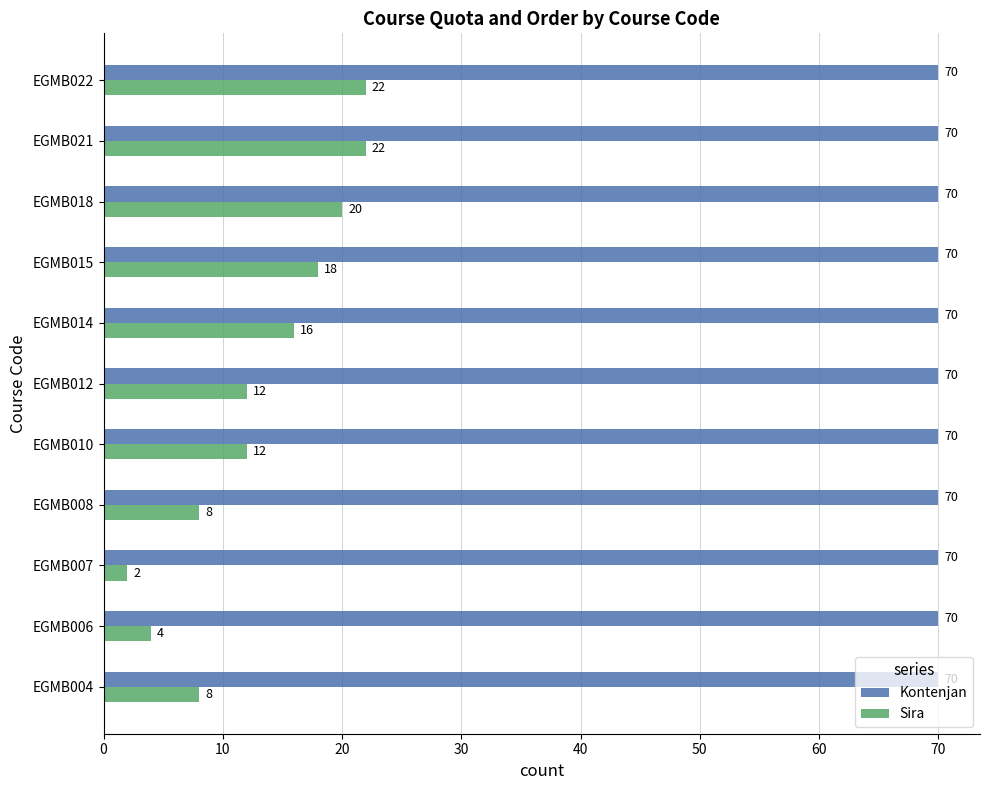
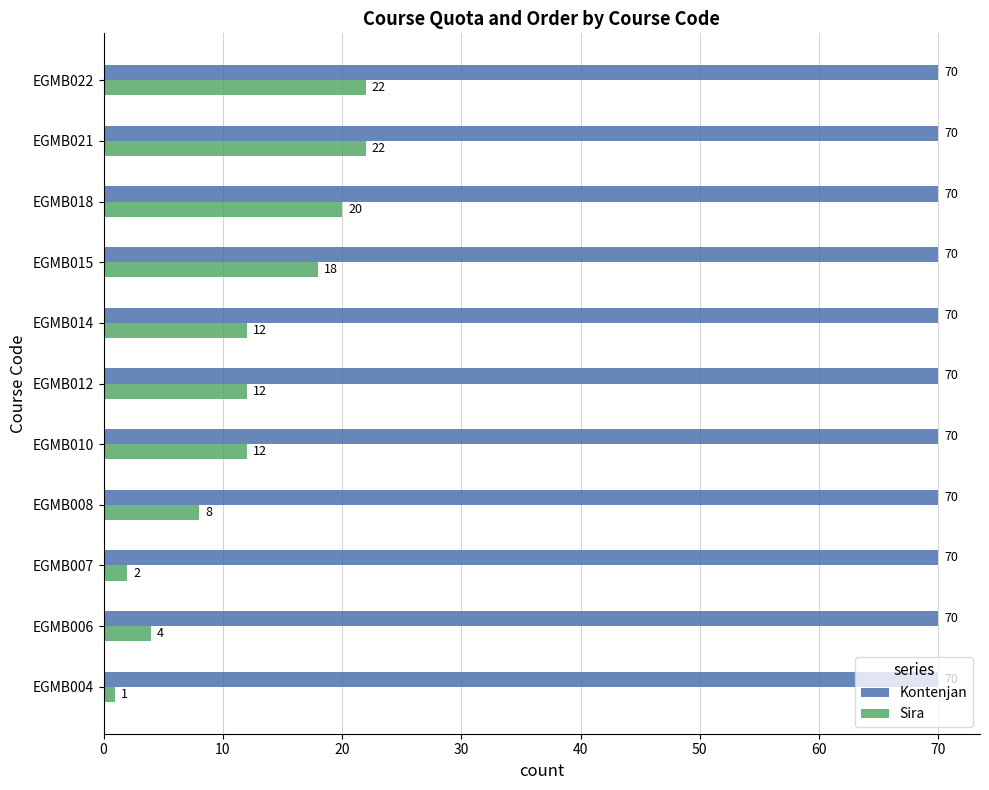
Sira, EGMB014: 16 -> 12
Sira, EGMB004: 8 -> 1
